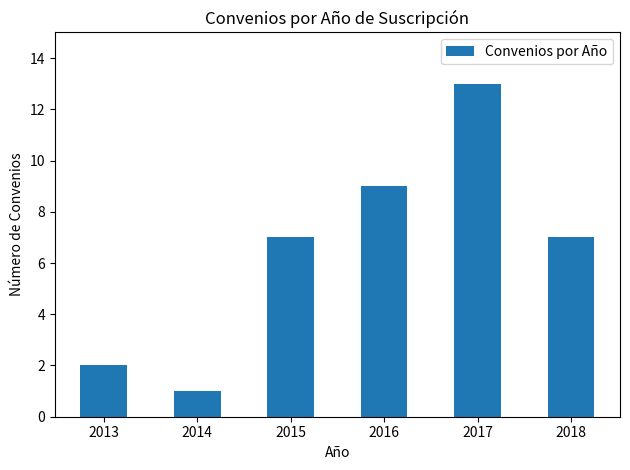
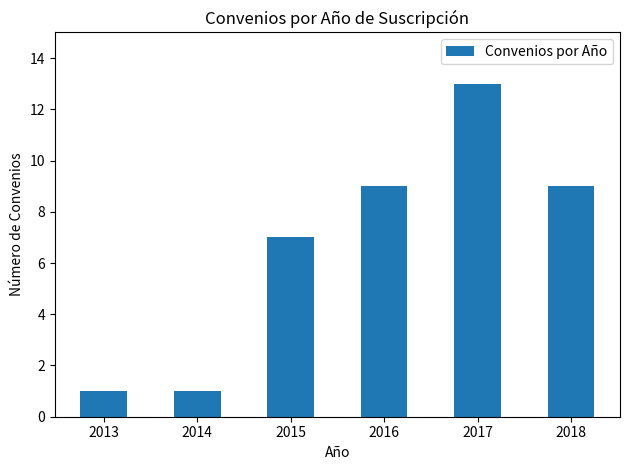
2013: 2 -> 1
2018: 7 -> 9
